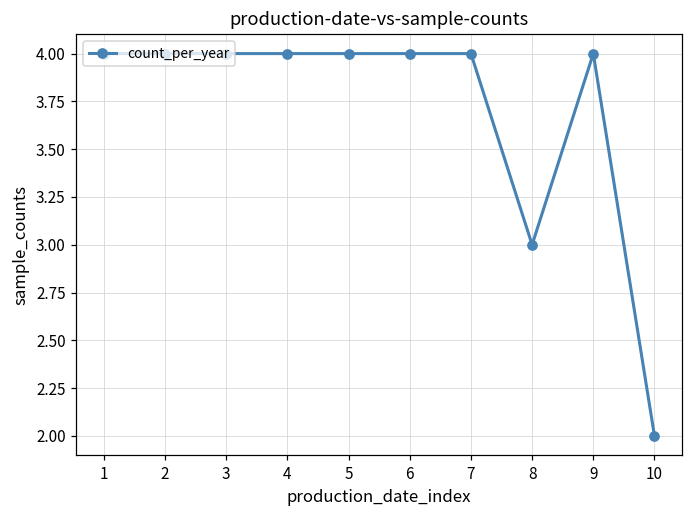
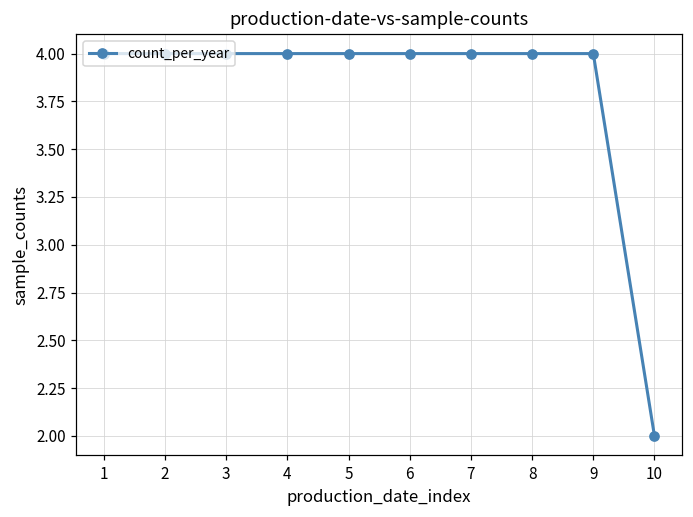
8: 3 -> 4
